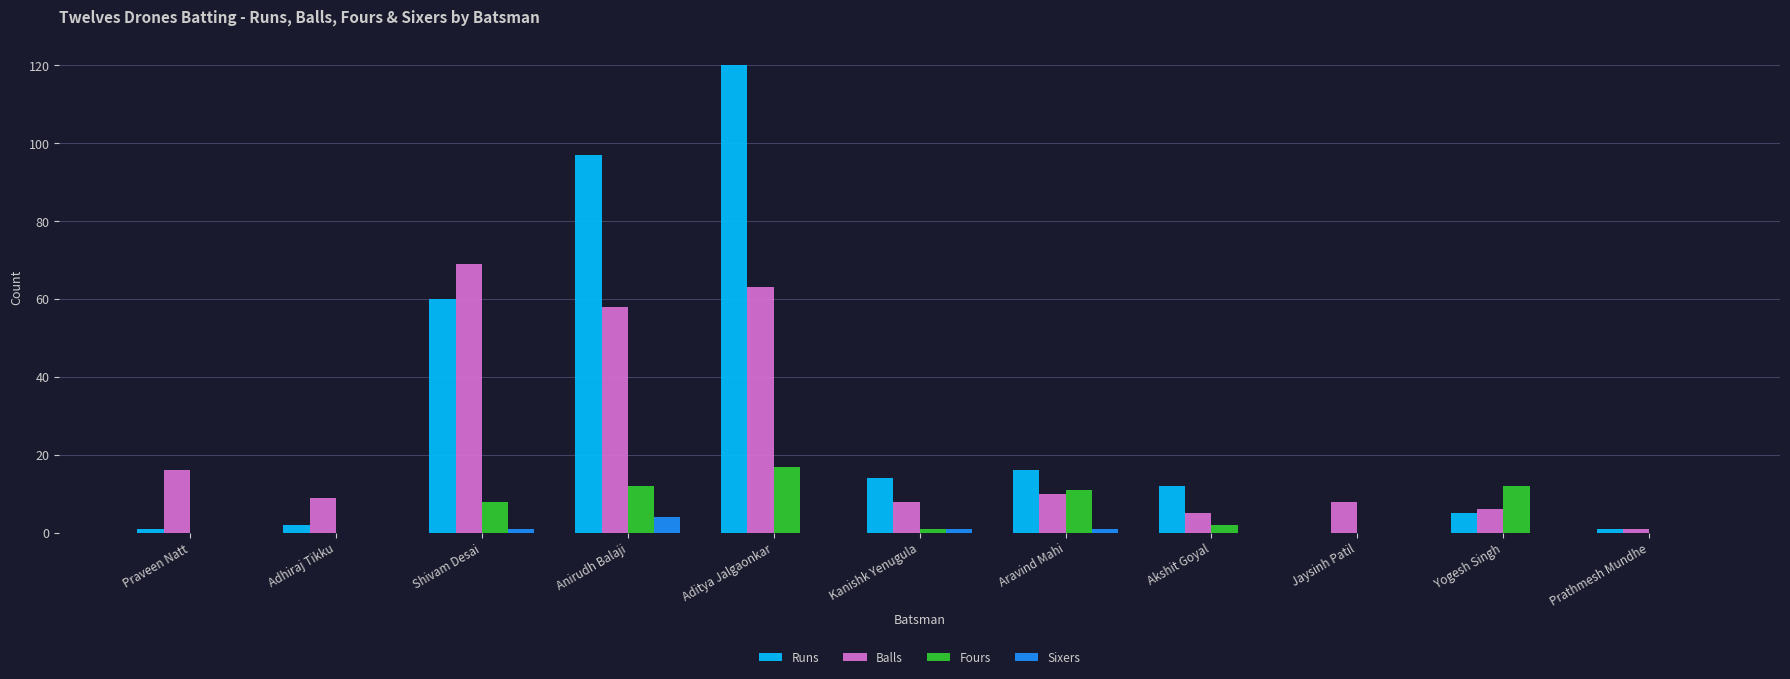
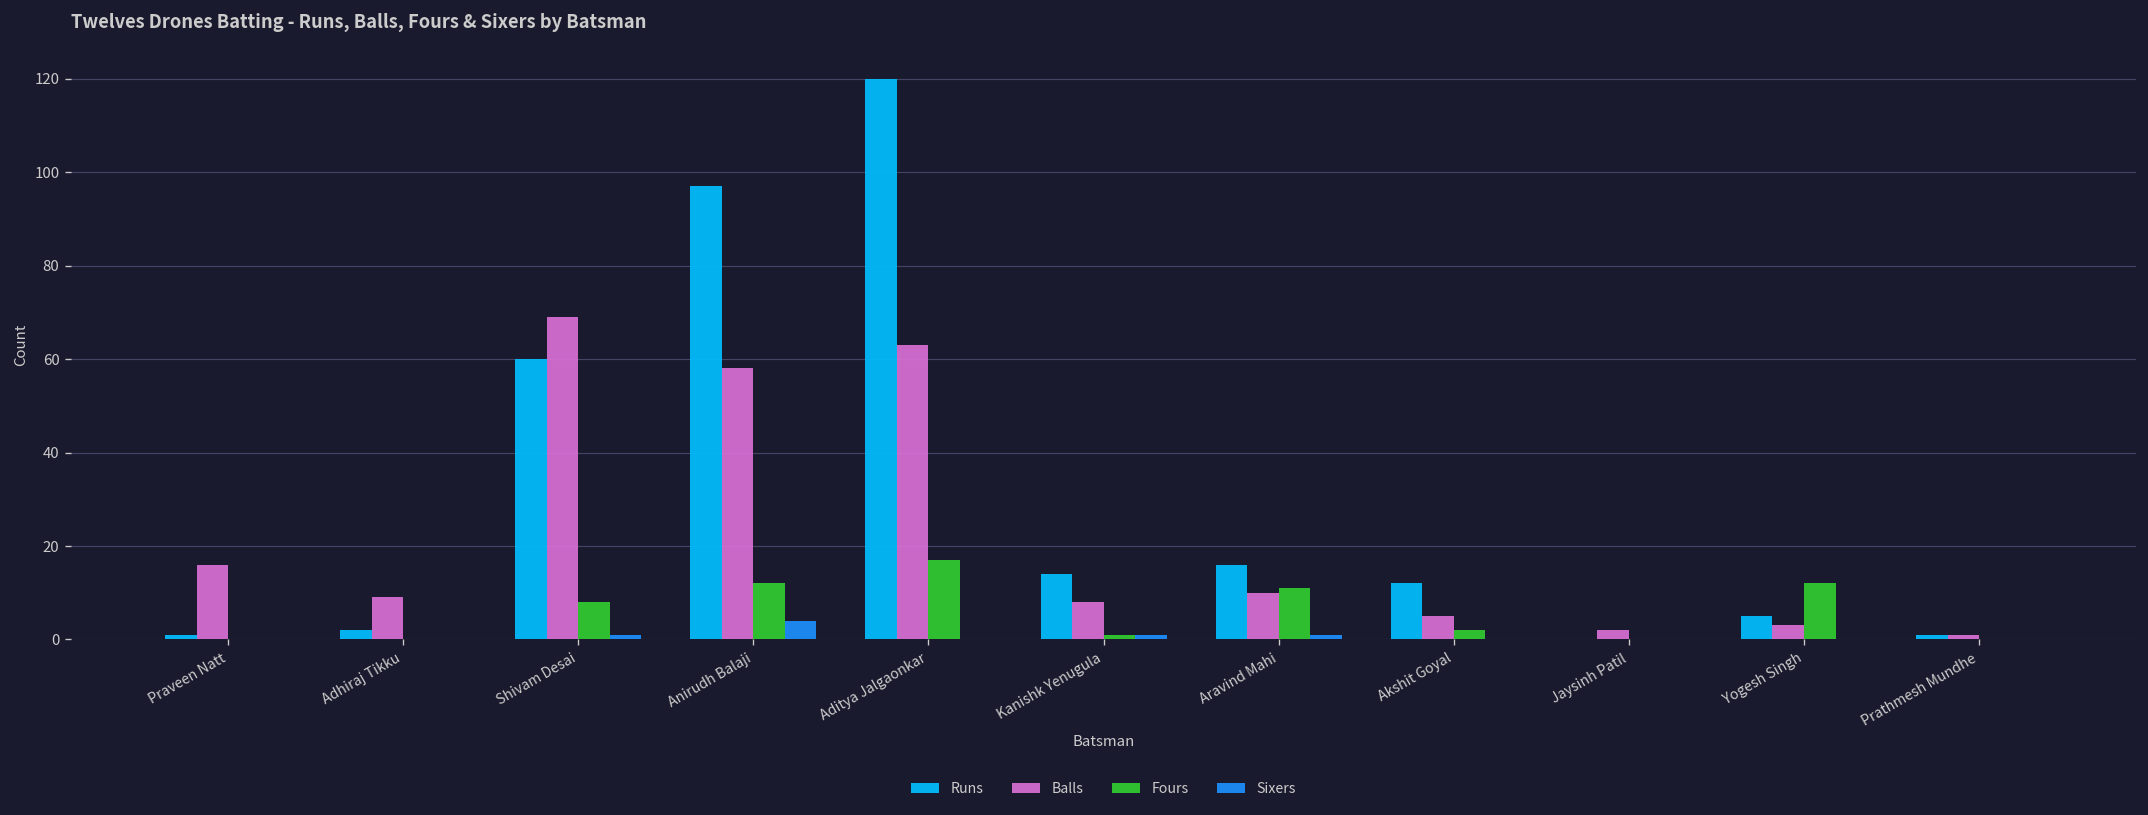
Balls, Jaysinh Patil: 8 -> 2
Balls, Yogesh Singh: 6 -> 3
